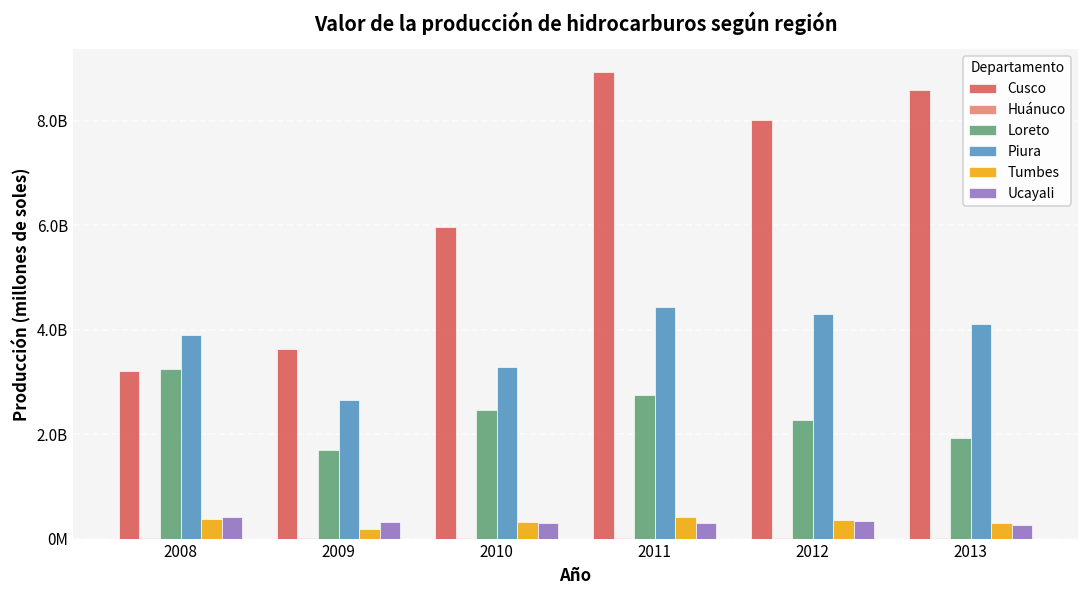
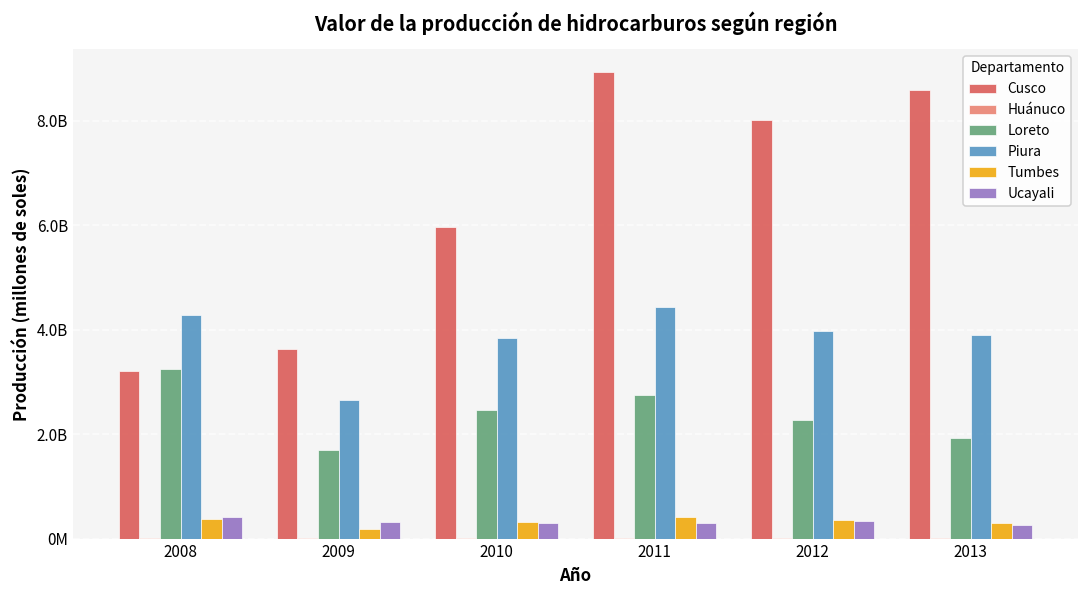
Piura, 2008: 3900000000 -> 4300000000
Piura, 2010: 3300000000 -> 3800000000
Piura, 2012: 4300000000 -> 4000000000
Piura, 2013: 4100000000 -> 3900000000
